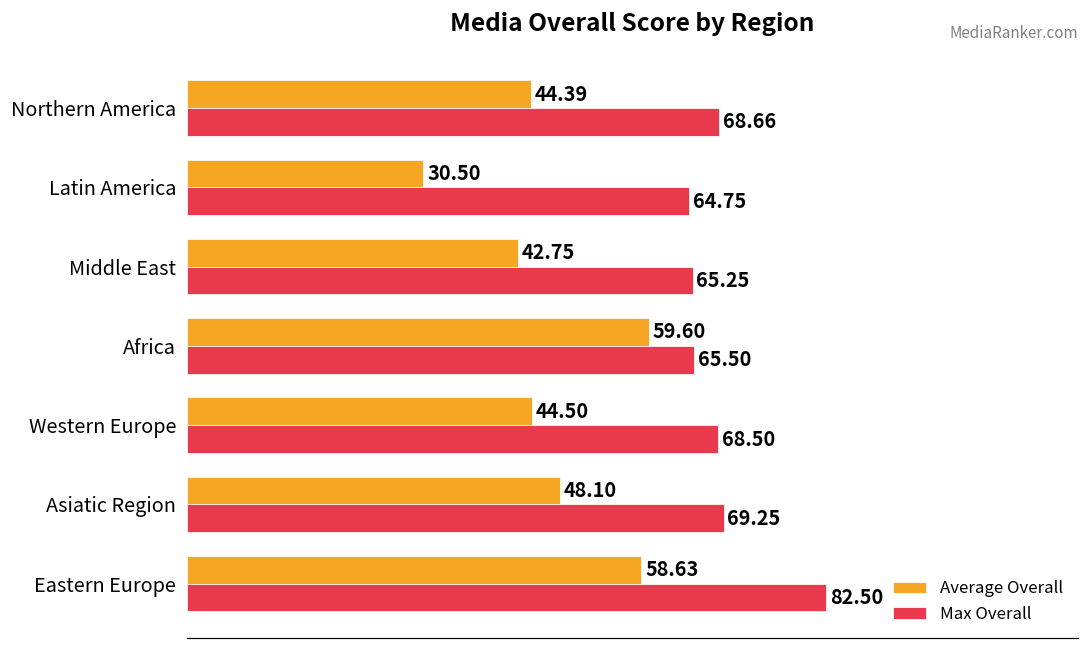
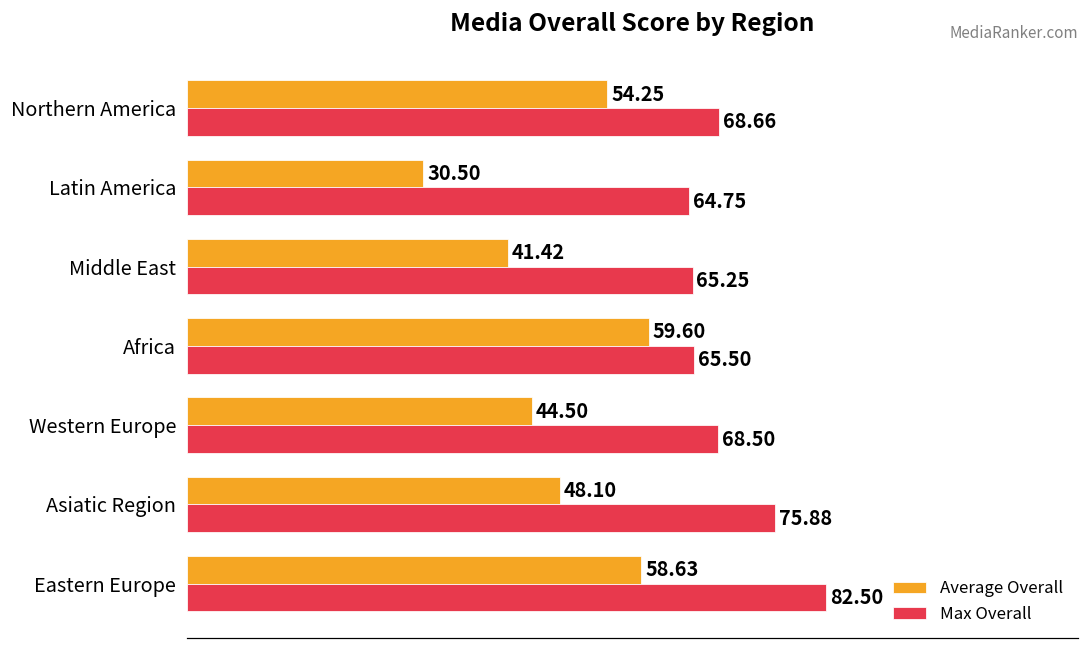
Average Overall, Northern America: 44.39 -> 54.25
Average Overall, Middle East: 42.75 -> 41.42
Max Overall, Asiatic Region: 69.25 -> 75.88
